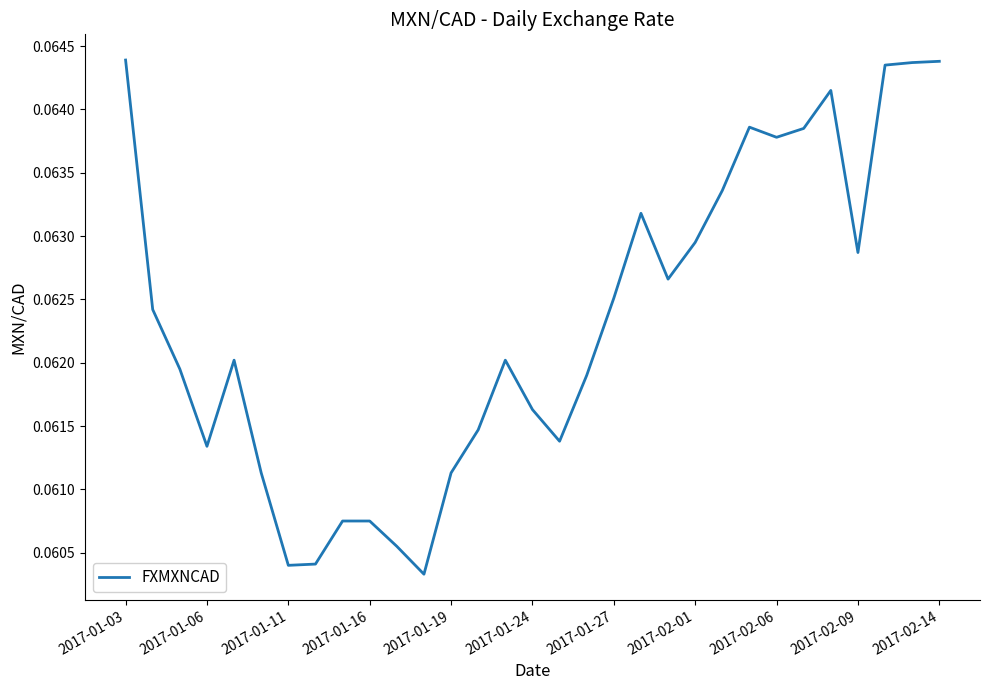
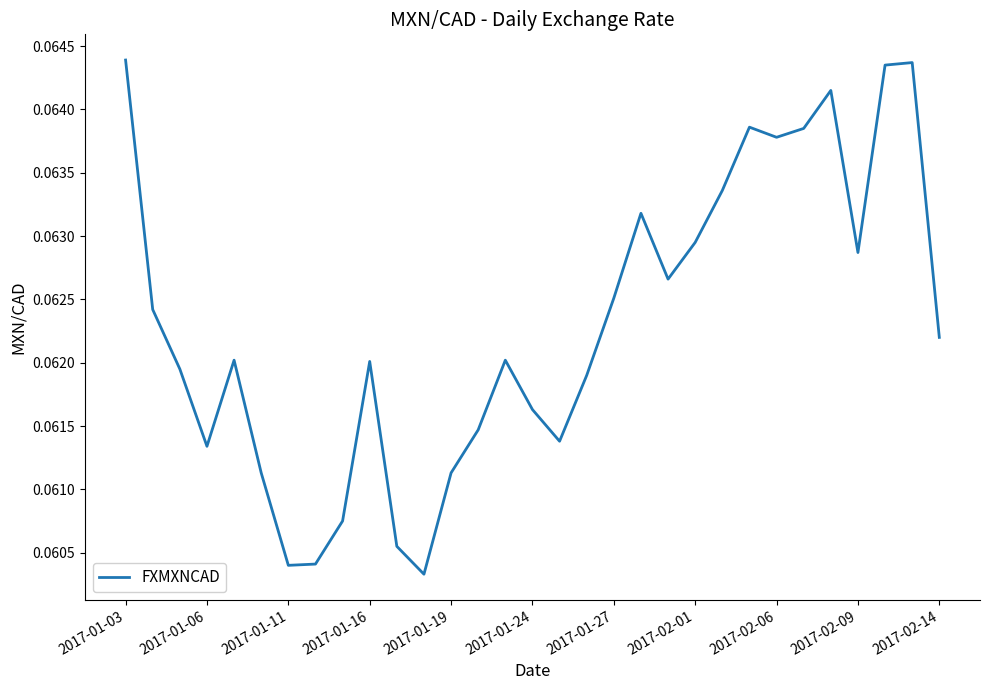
2017-01-16: 0.06075 -> 0.06201
2017-02-14: 0.06438 -> 0.06220
